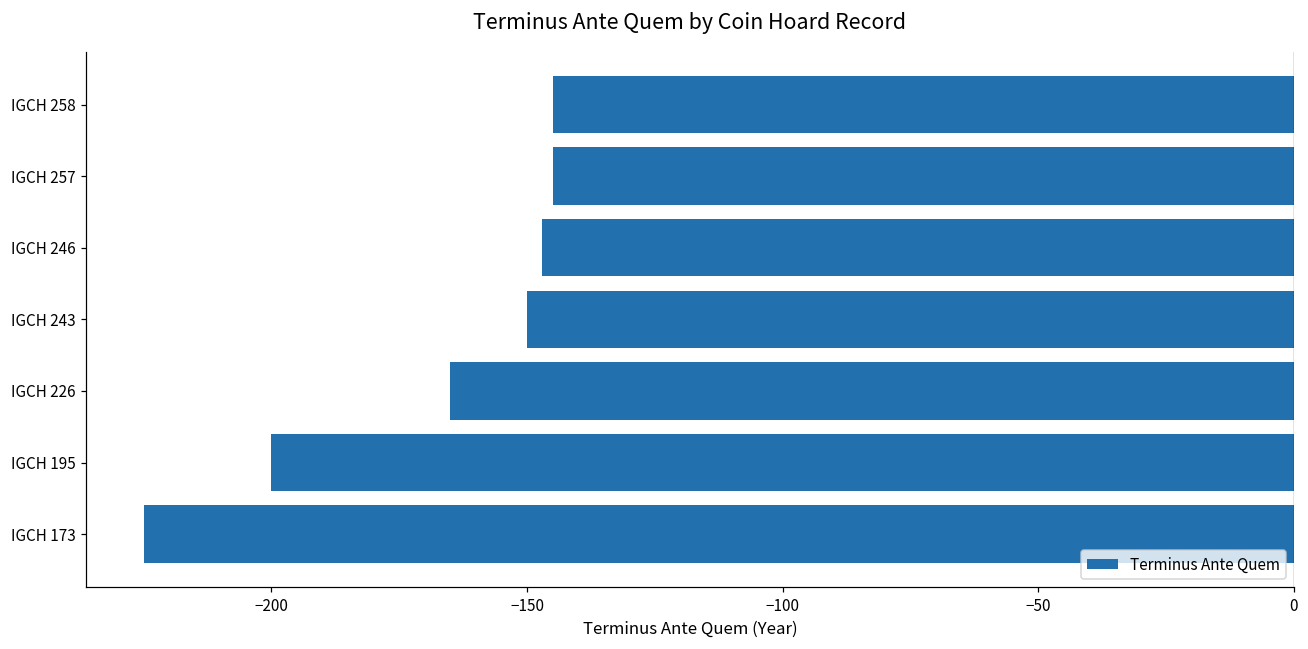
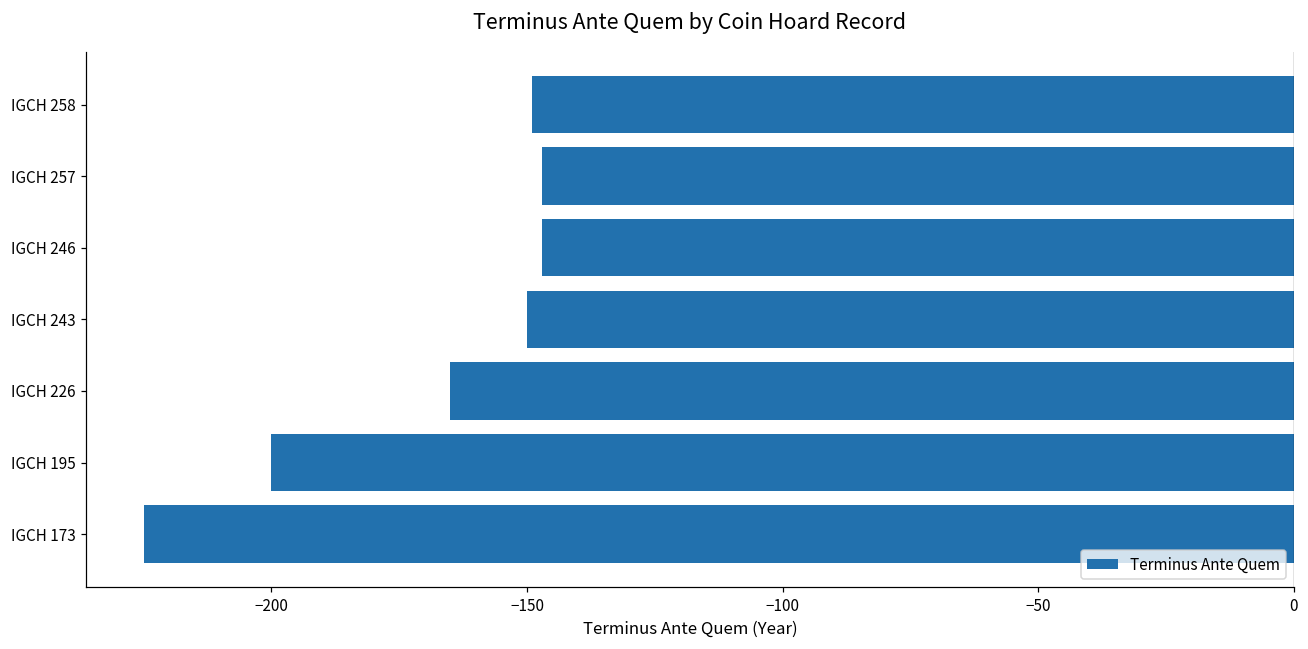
IGCH 258: -145 -> -149
IGCH 257: -145 -> -147
